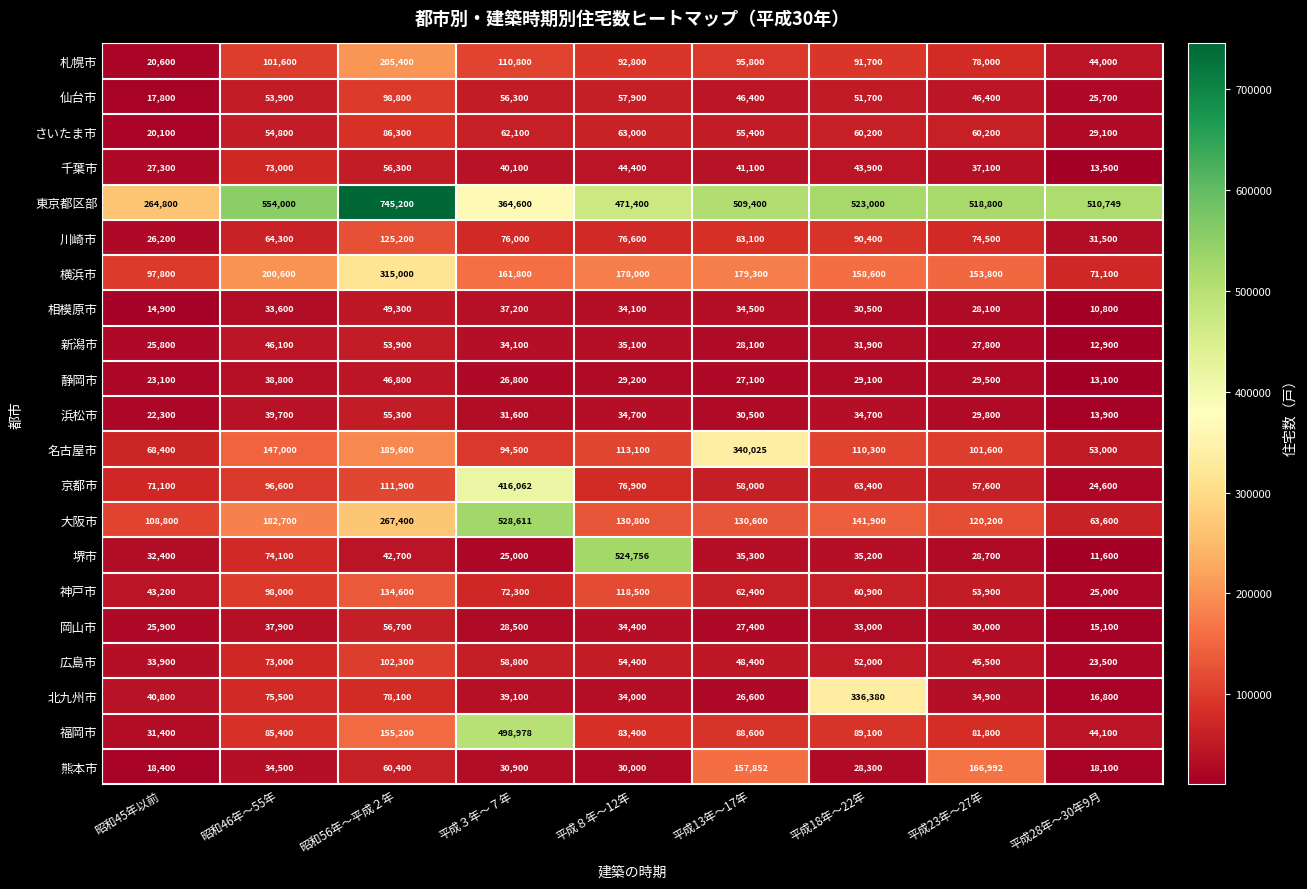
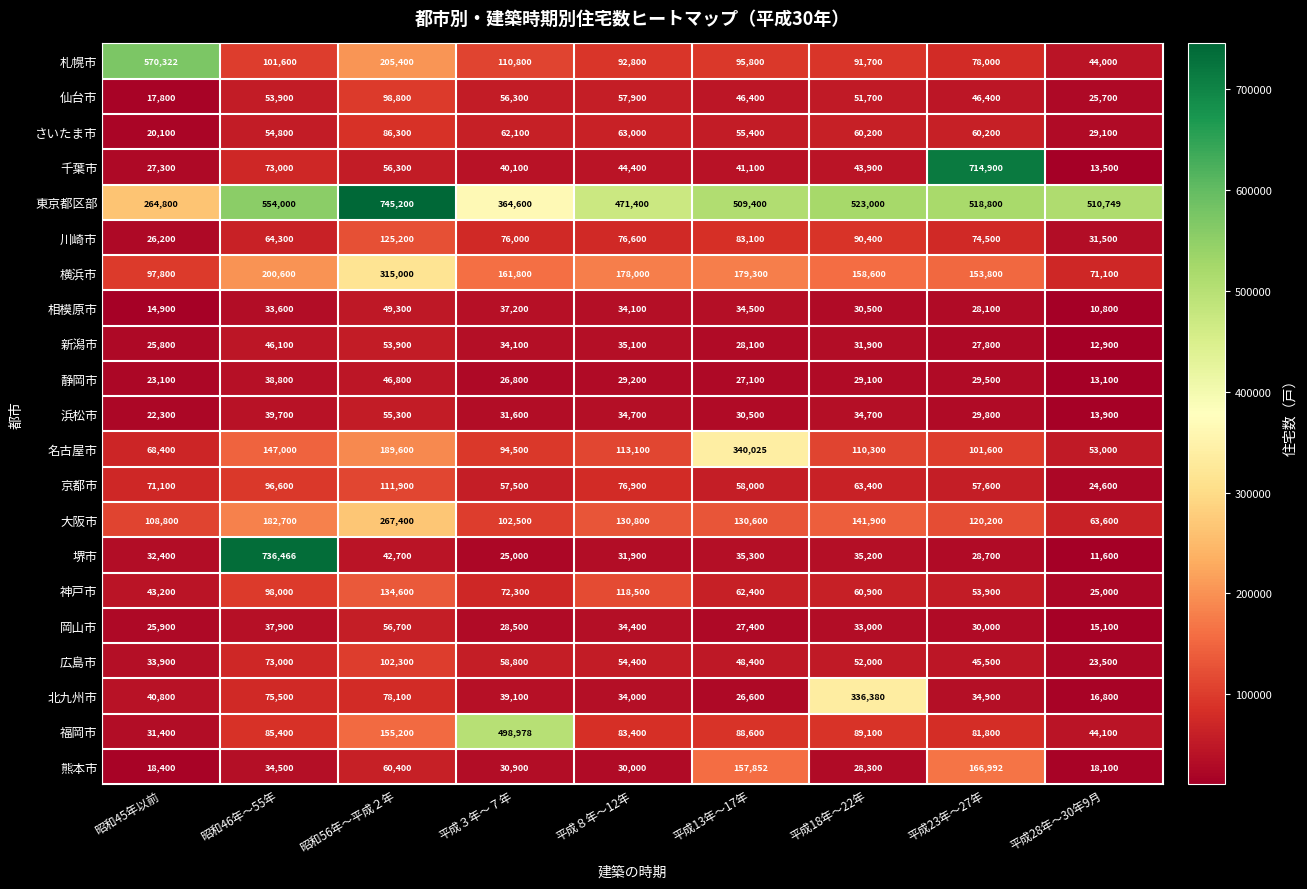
札幌市, 昭和45年以前: 20,600 -> 570,322
千葉市, 平成23年～27年: 37,100 -> 714,900
京都市, 平成３年～７年: 416,062 -> 57,500
大阪市, 平成３年～７年: 528,611 -> 102,500
堺市, 昭和46年～55年: 74,100 -> 736,466
堺市, 平成８年～12年: 524,756 -> 31,900
